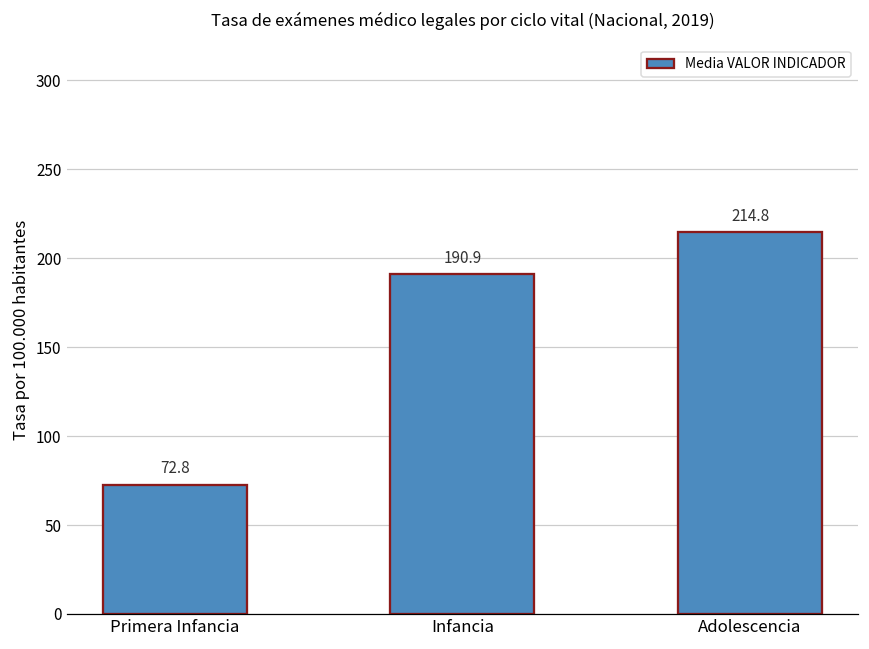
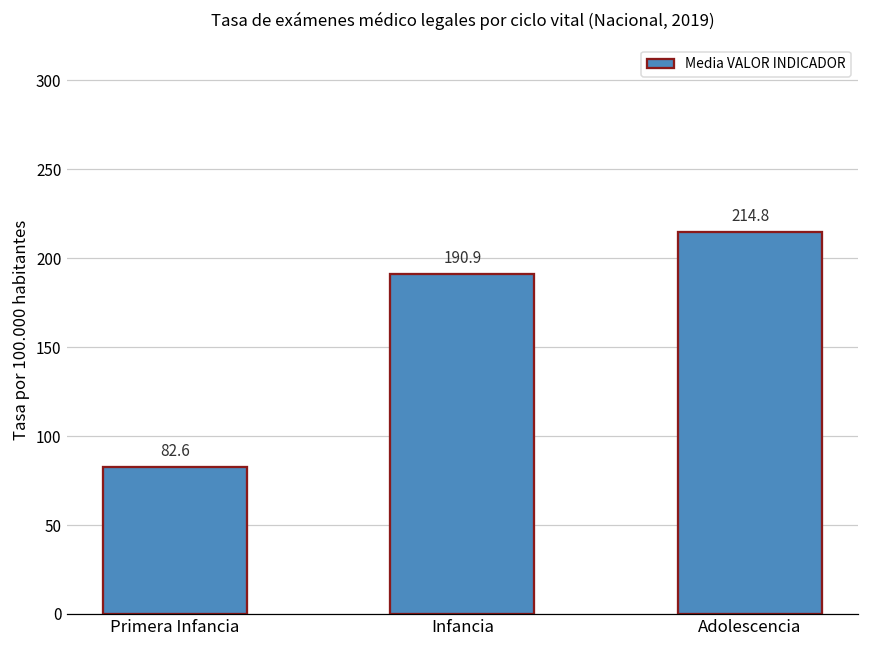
Primera Infancia: 72.8 -> 82.6
